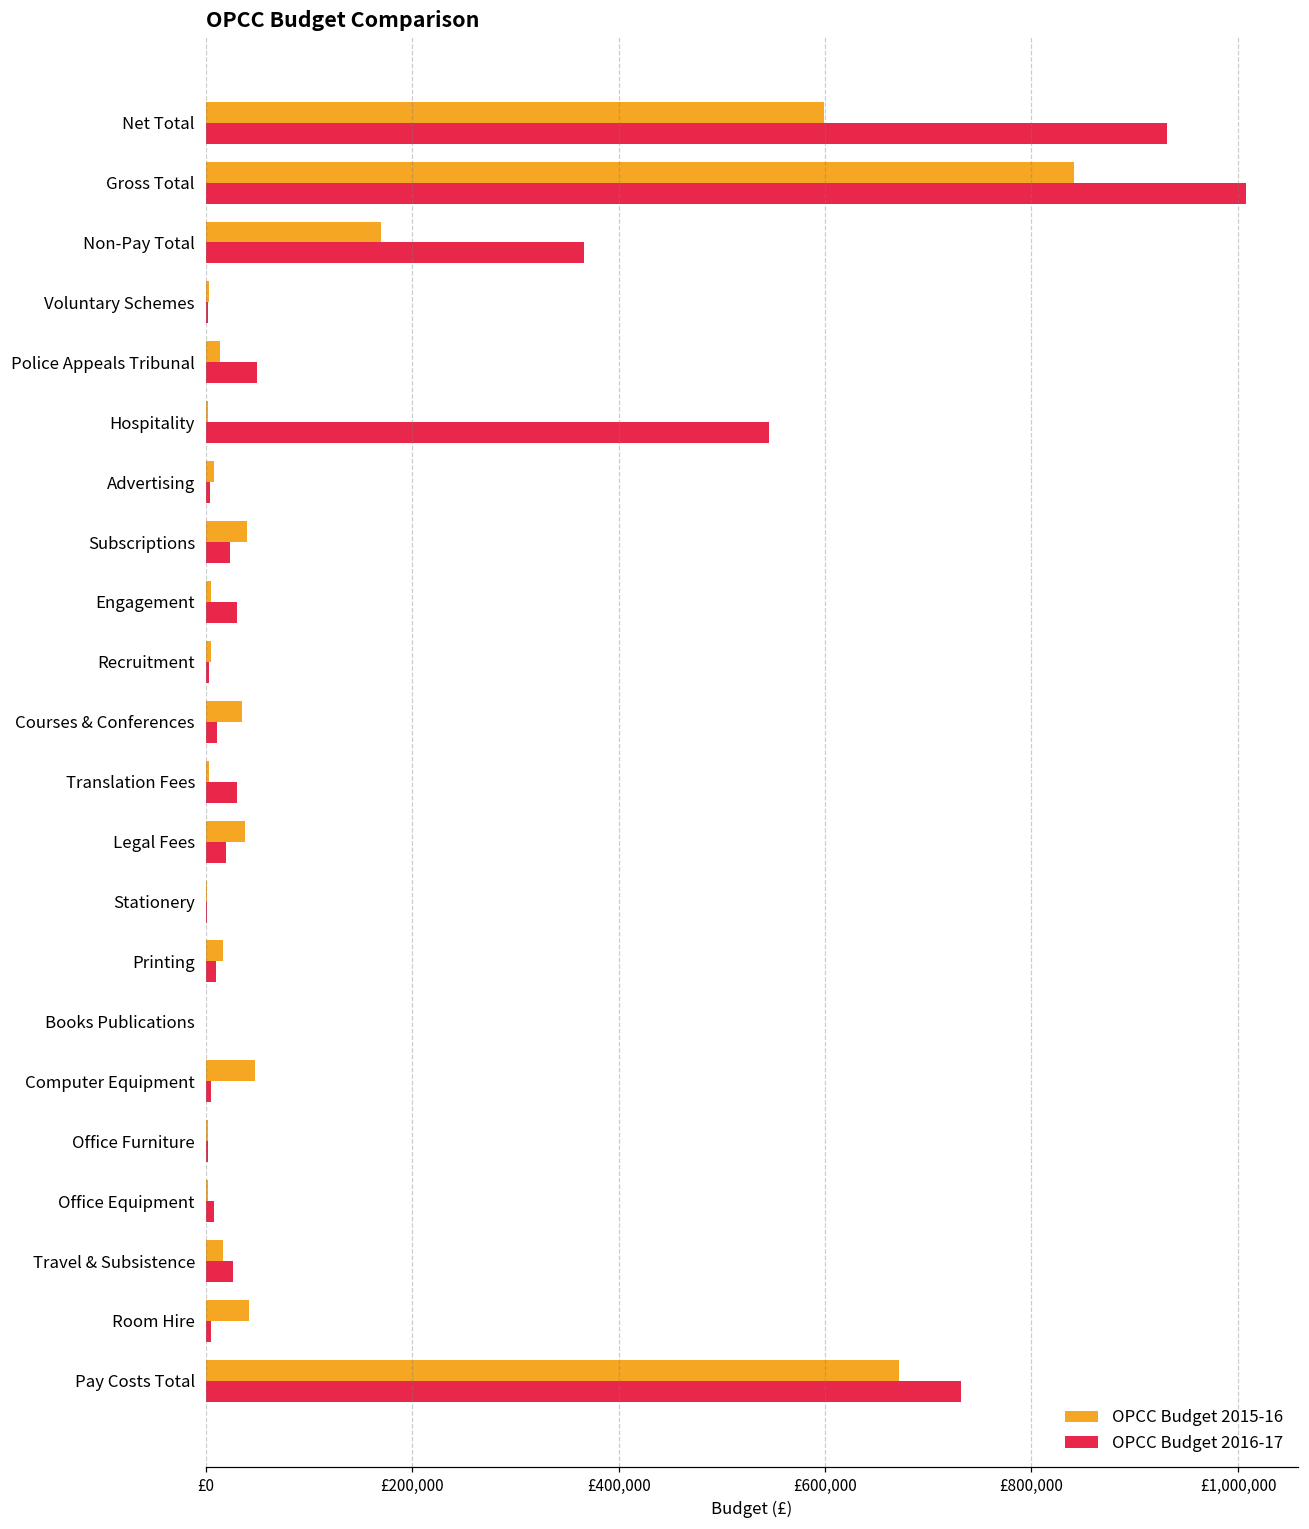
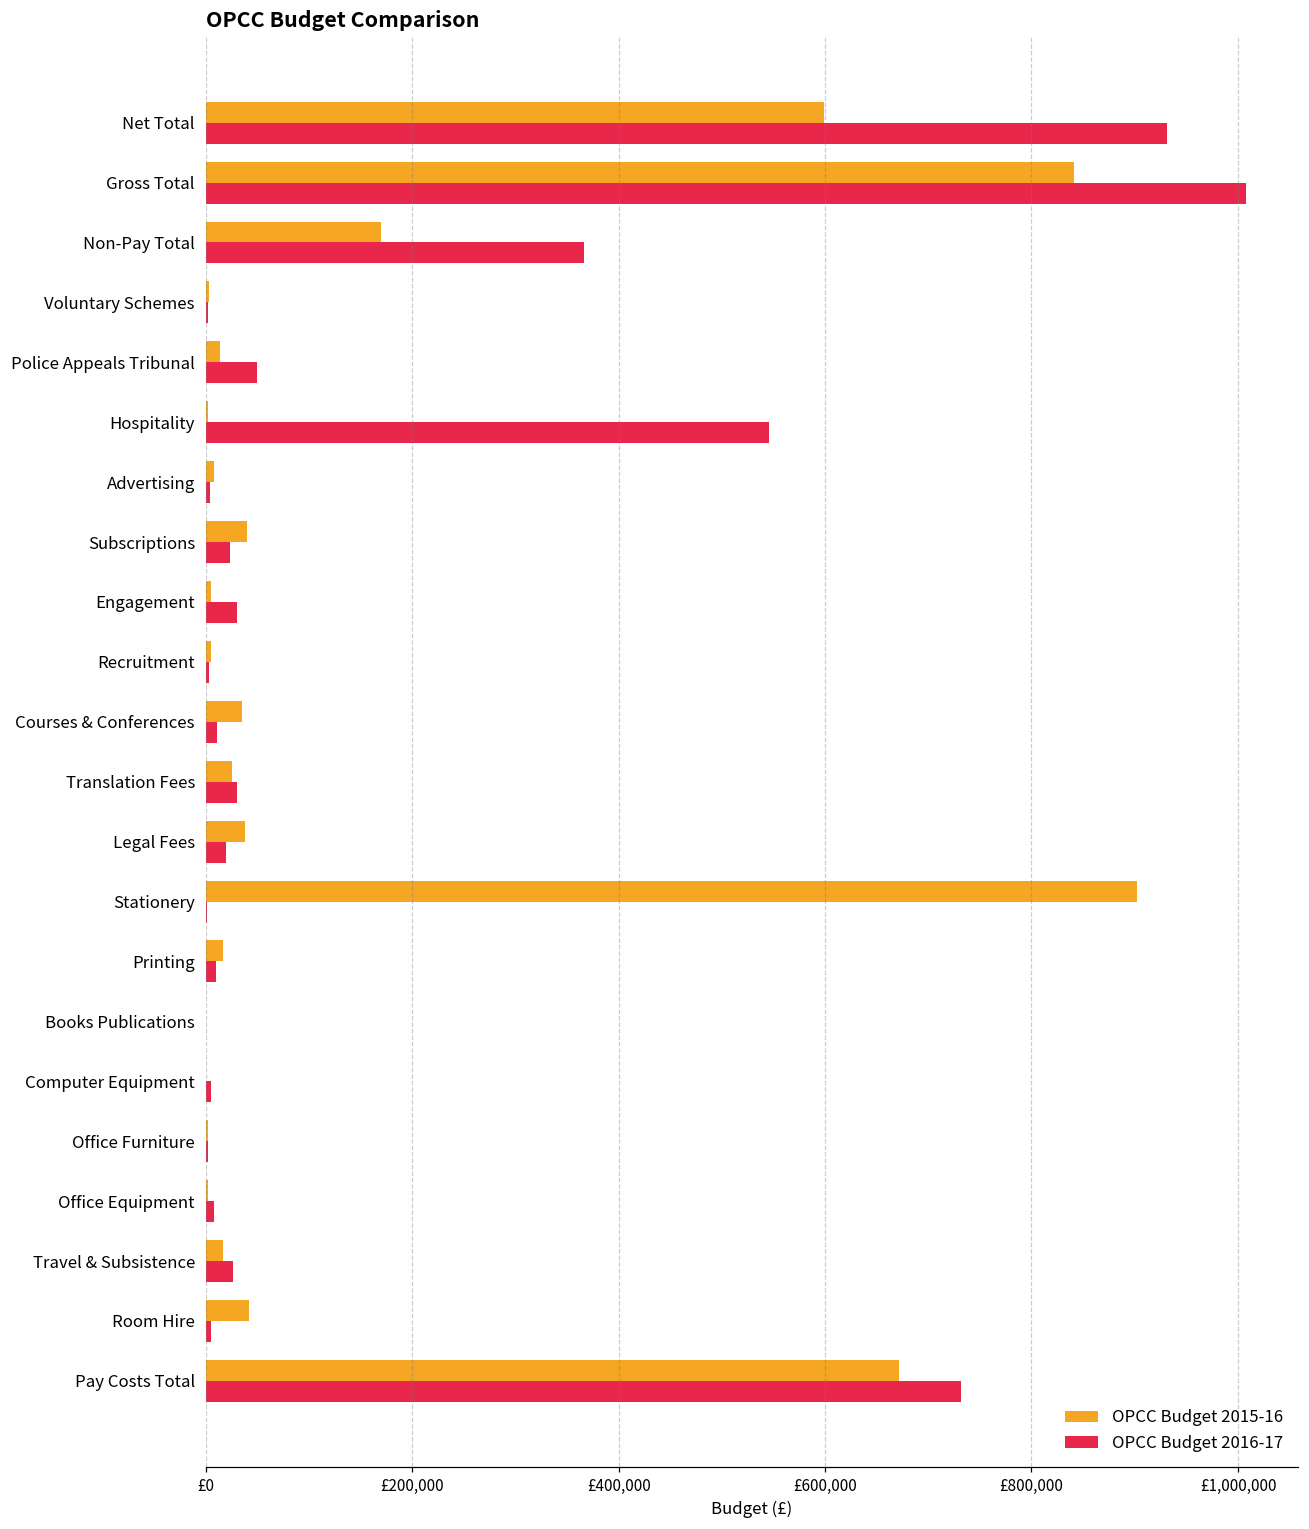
OPCC Budget 2015-16, Translation Fees: £0 -> £30,000
OPCC Budget 2015-16, Stationery: £0 -> £900,000
OPCC Budget 2015-16, Computer Equipment: £50,000 -> £0
